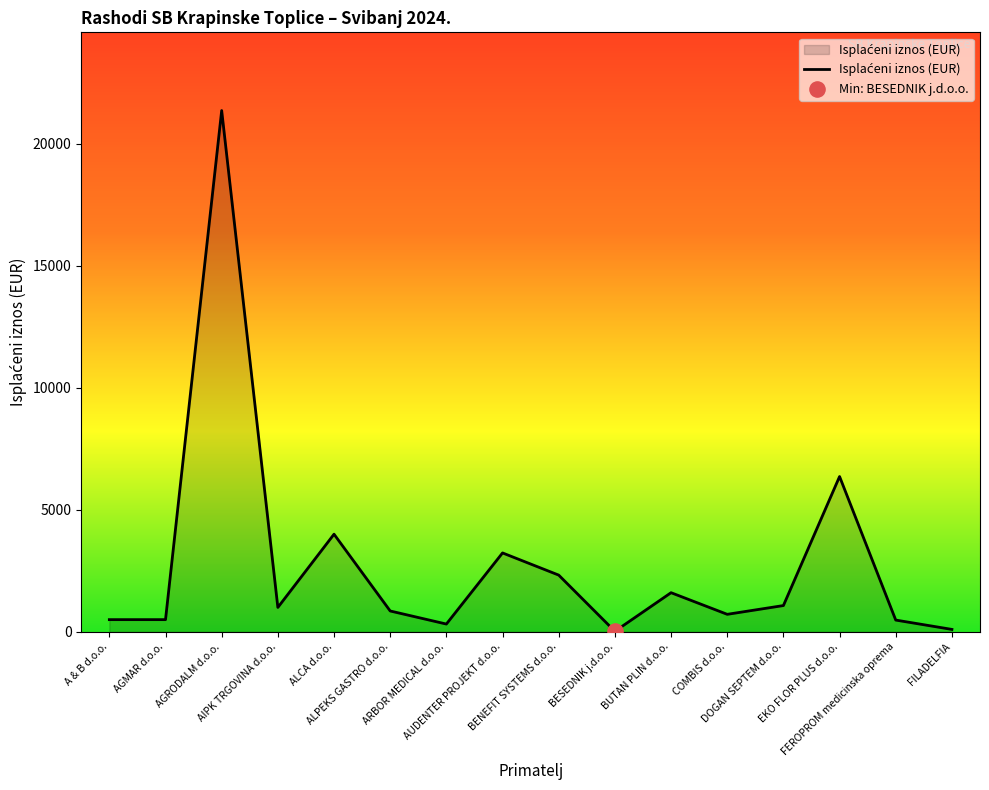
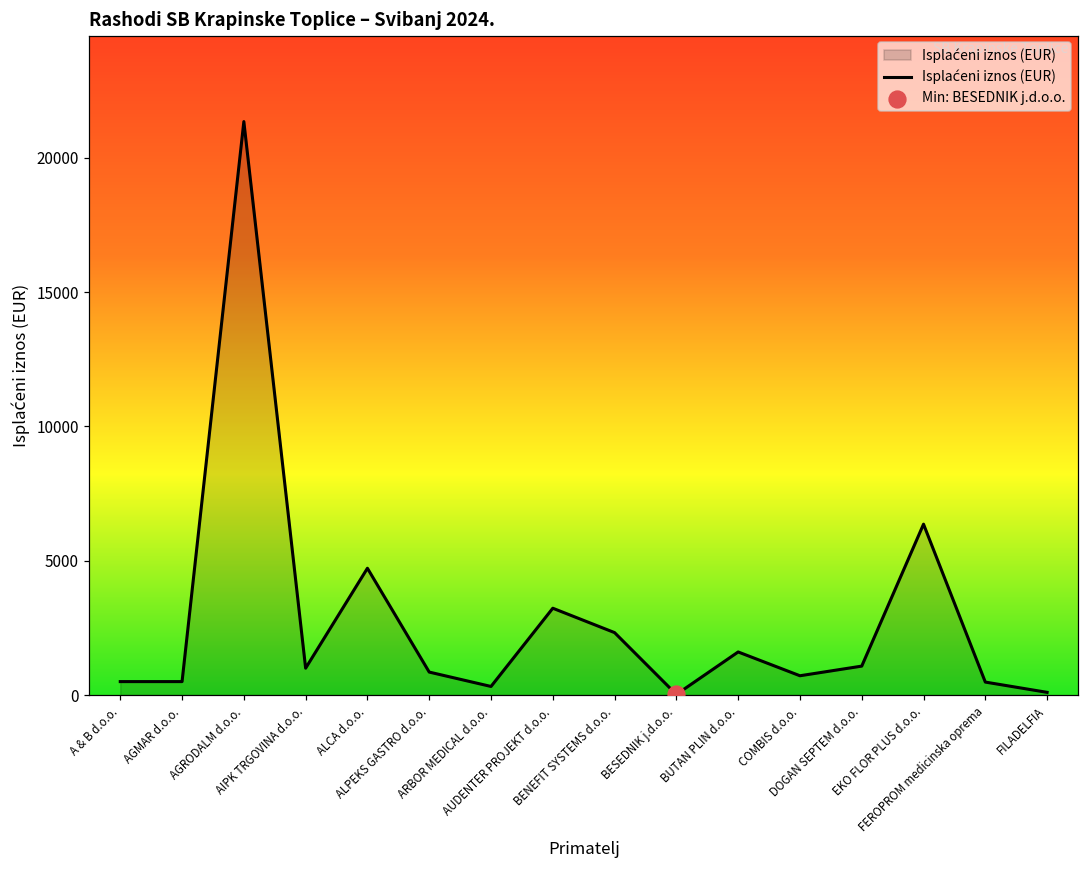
Isplaćeni iznos (EUR), ALCA d.o.o.: 4000 -> 4700
